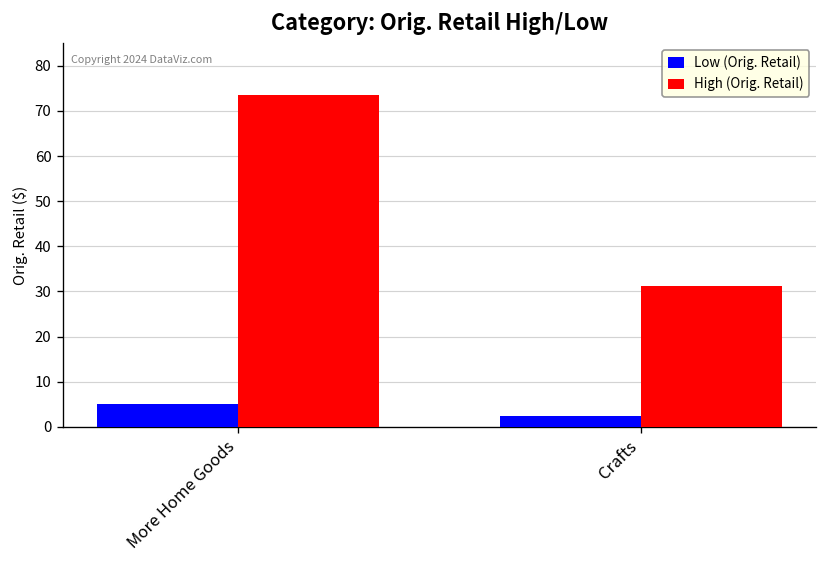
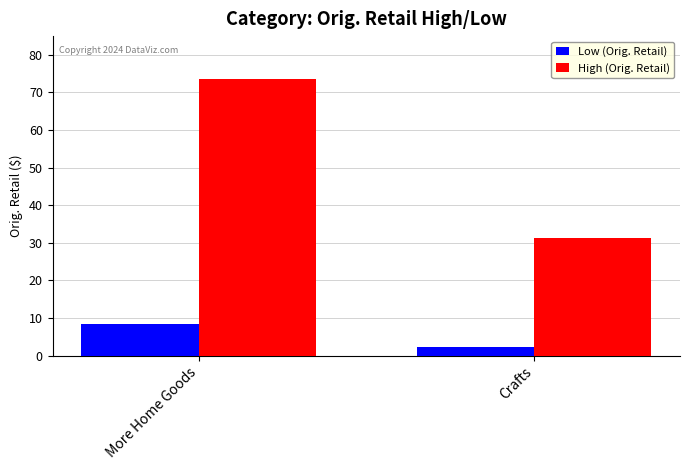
Low (Orig. Retail), More Home Goods: 5 -> 8
